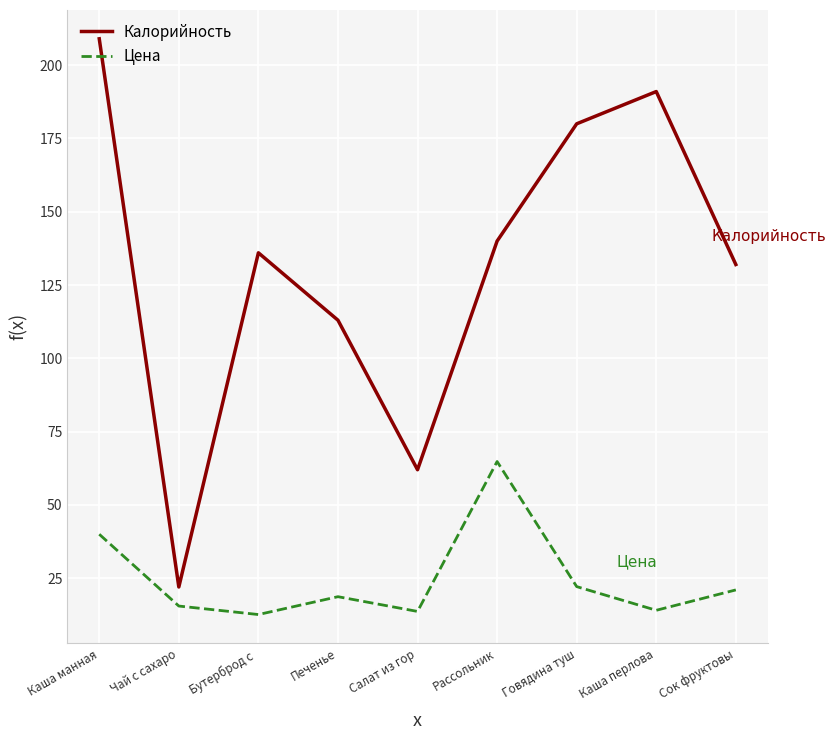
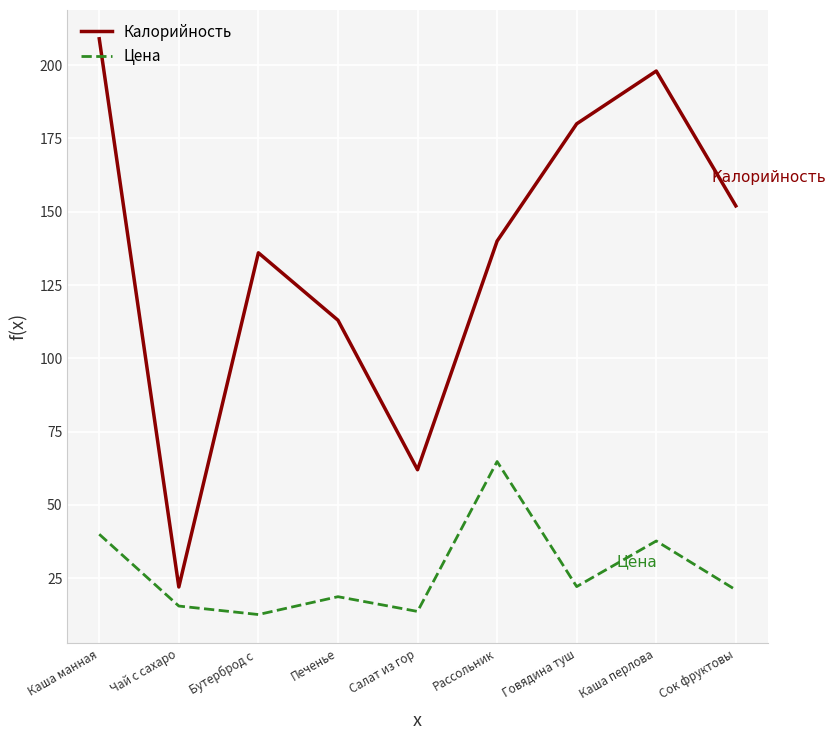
Калорийность, Каша перлова: 191 -> 198
Цена, Каша перлова: 14 -> 38
Калорийность, Сок фруктовы: 132 -> 152
